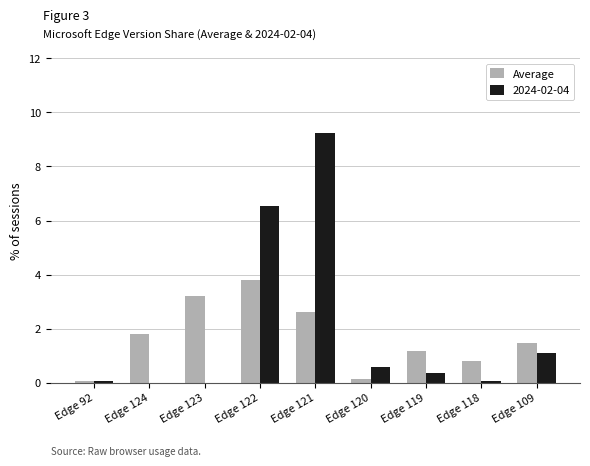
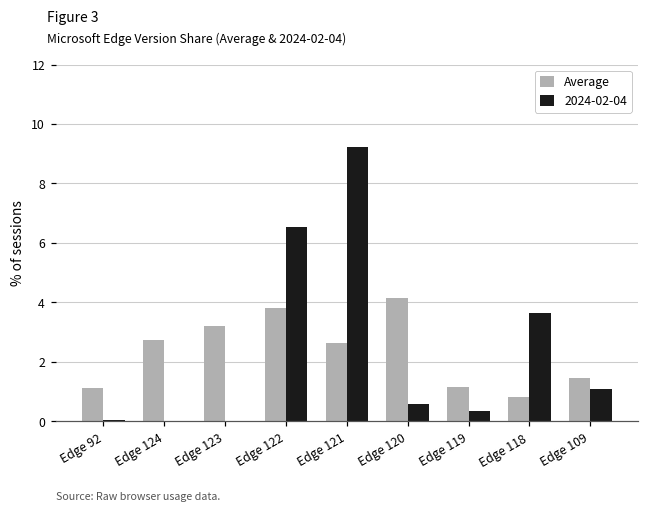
Average, Edge 92: 0.1 -> 1.1
Average, Edge 124: 1.8 -> 2.7
Average, Edge 120: 0.1 -> 4.1
2024-02-04, Edge 118: 0.1 -> 3.6
